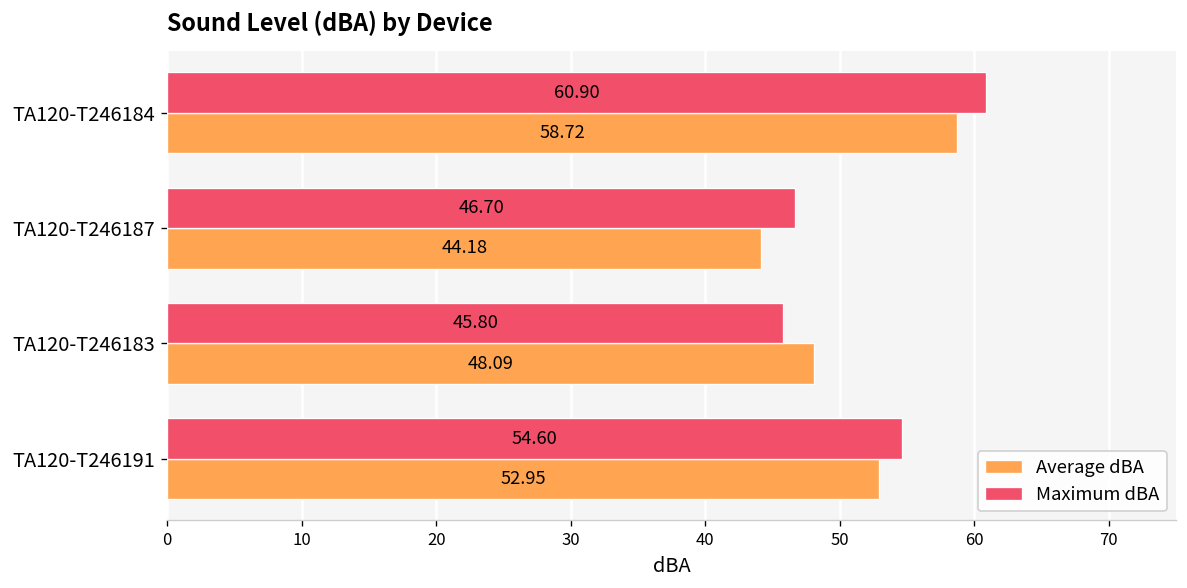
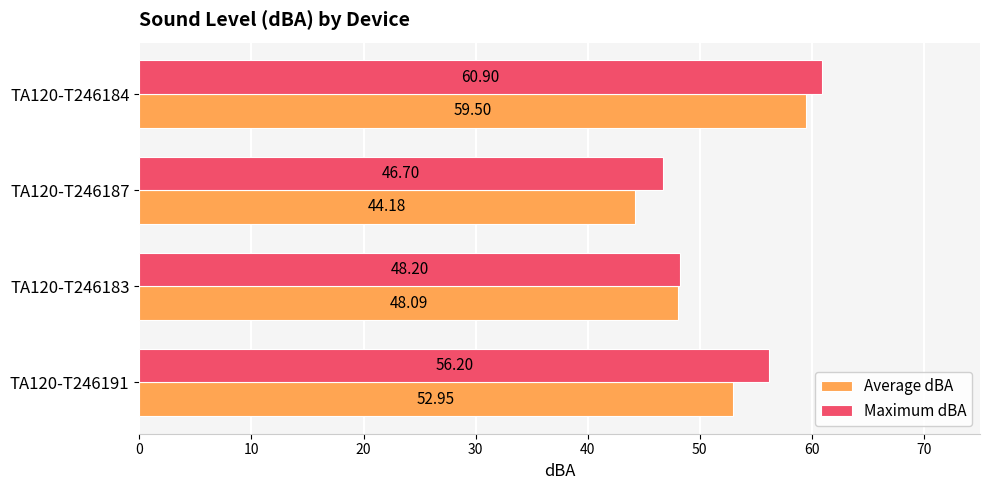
Average dBA, TA120-T246184: 58.72 -> 59.50
Maximum dBA, TA120-T246183: 45.80 -> 48.20
Maximum dBA, TA120-T246191: 54.60 -> 56.20
